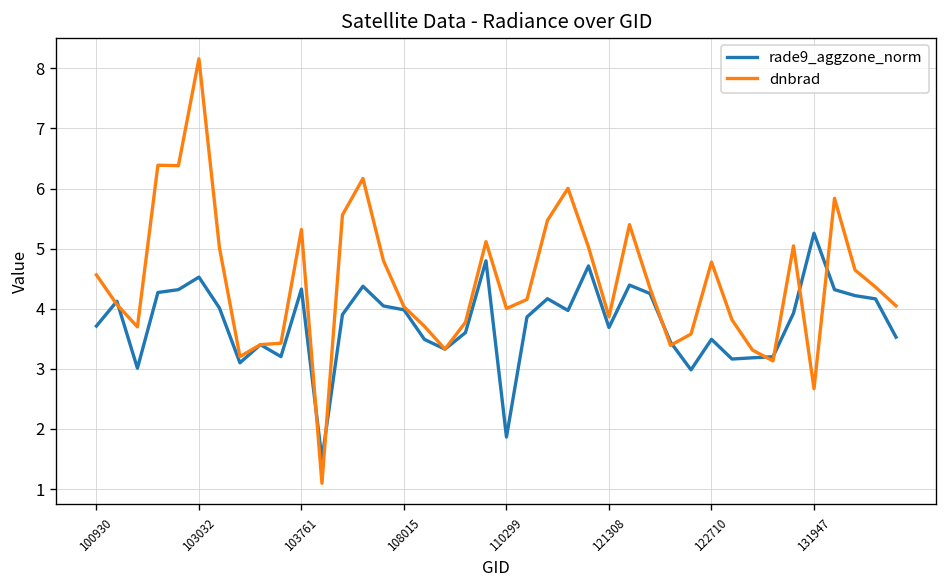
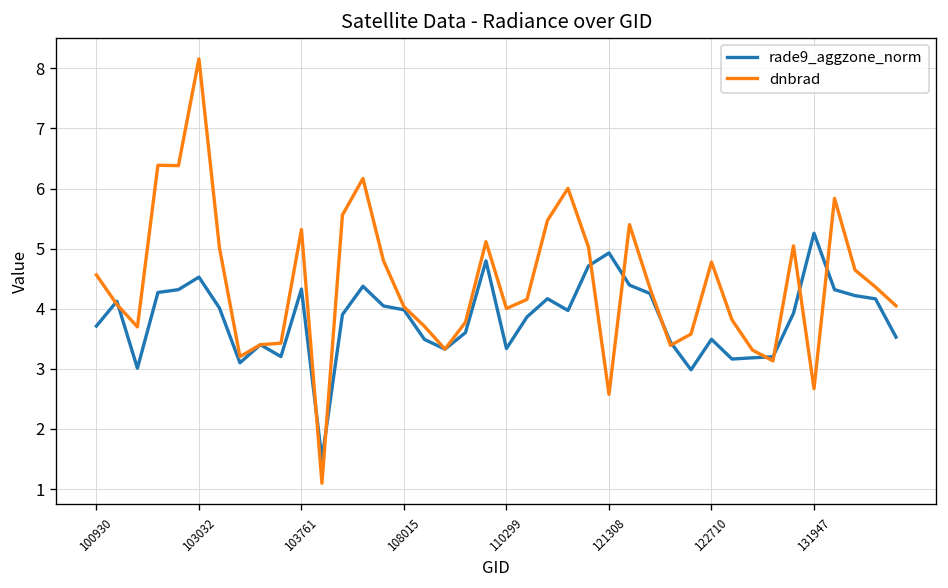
rade9_aggzone_norm, 110299: 1.9 -> 3.3
rade9_aggzone_norm, 121308: 3.7 -> 4.9
dnbrad, 121308: 3.9 -> 2.6
